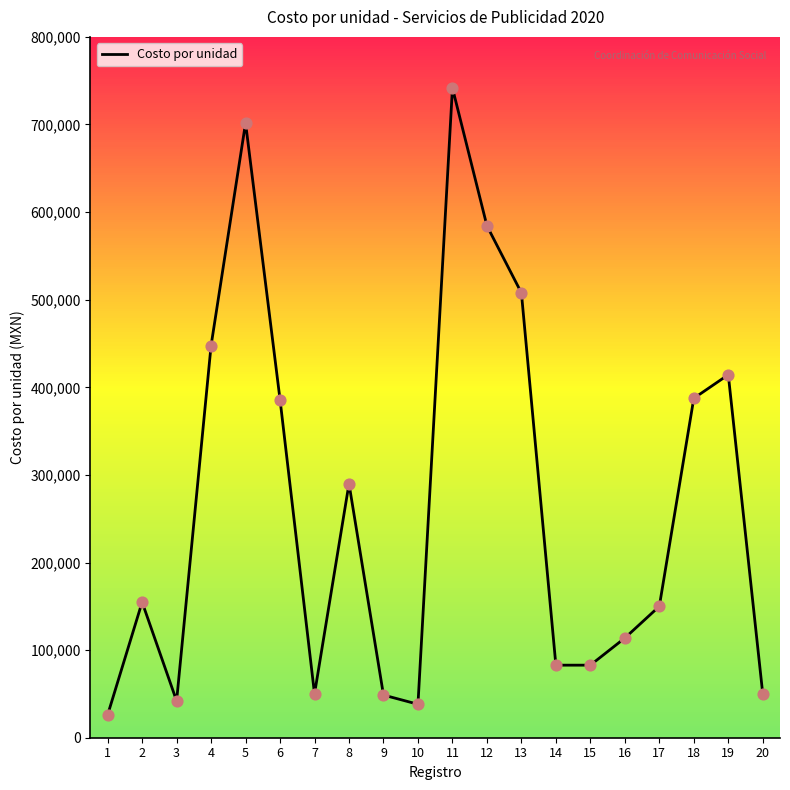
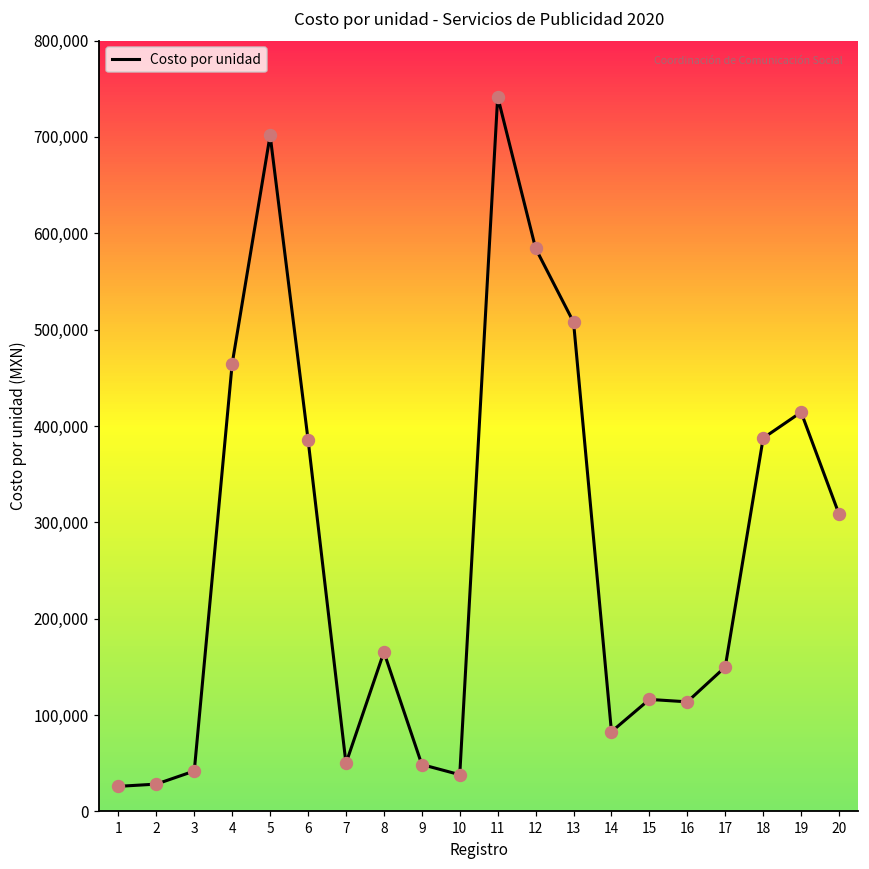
2: 150,000 -> 30,000
4: 450,000 -> 460,000
8: 290,000 -> 170,000
15: 80,000 -> 120,000
20: 50,000 -> 310,000
